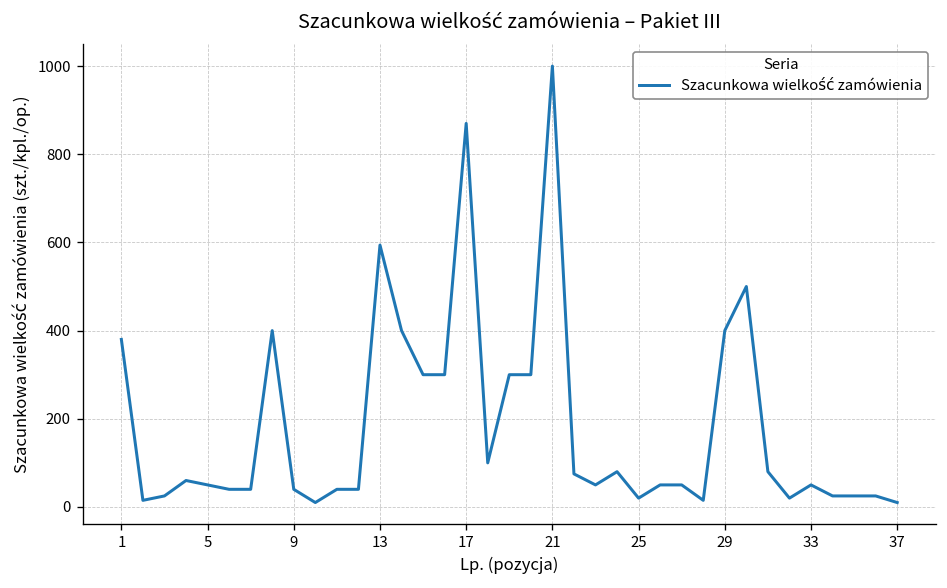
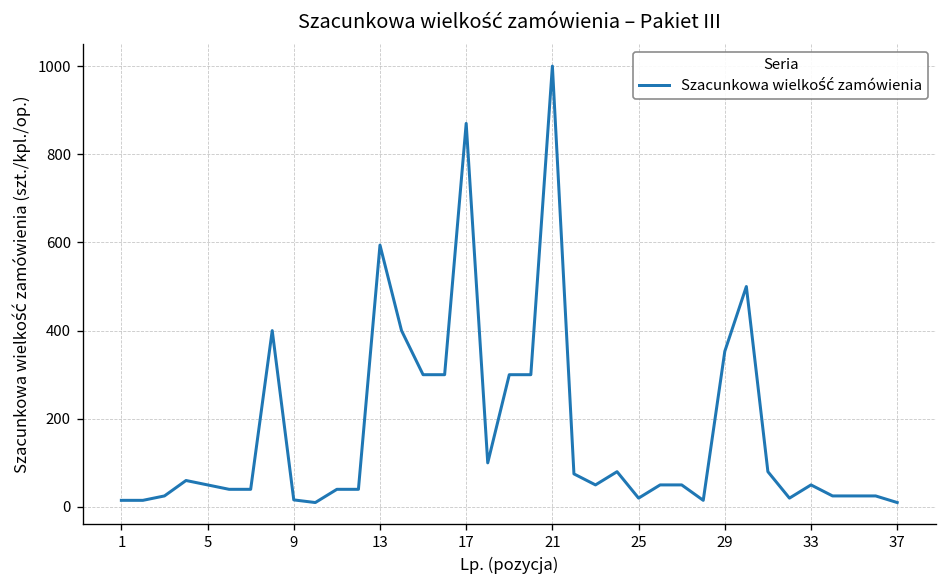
1: 380 -> 20
9: 40 -> 20
29: 400 -> 350
